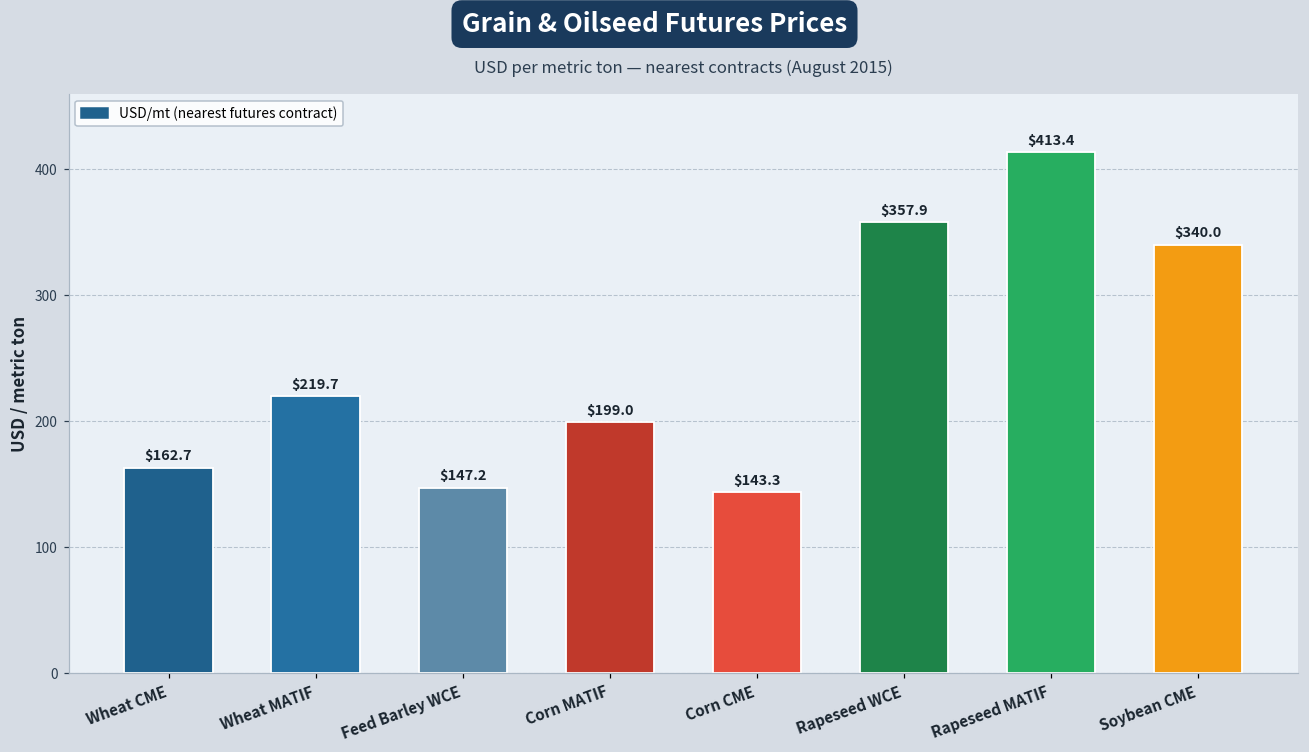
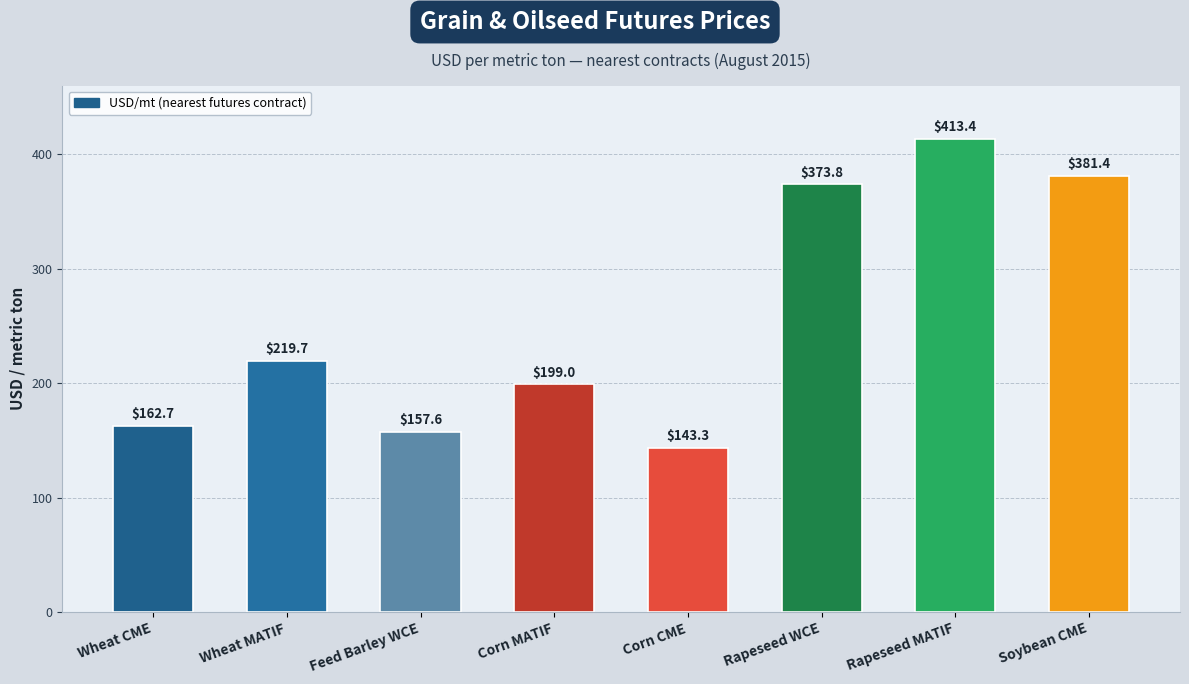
Feed Barley WCE: $147.2 -> $157.6
Rapeseed WCE: $357.9 -> $373.8
Soybean CME: $340.0 -> $381.4
